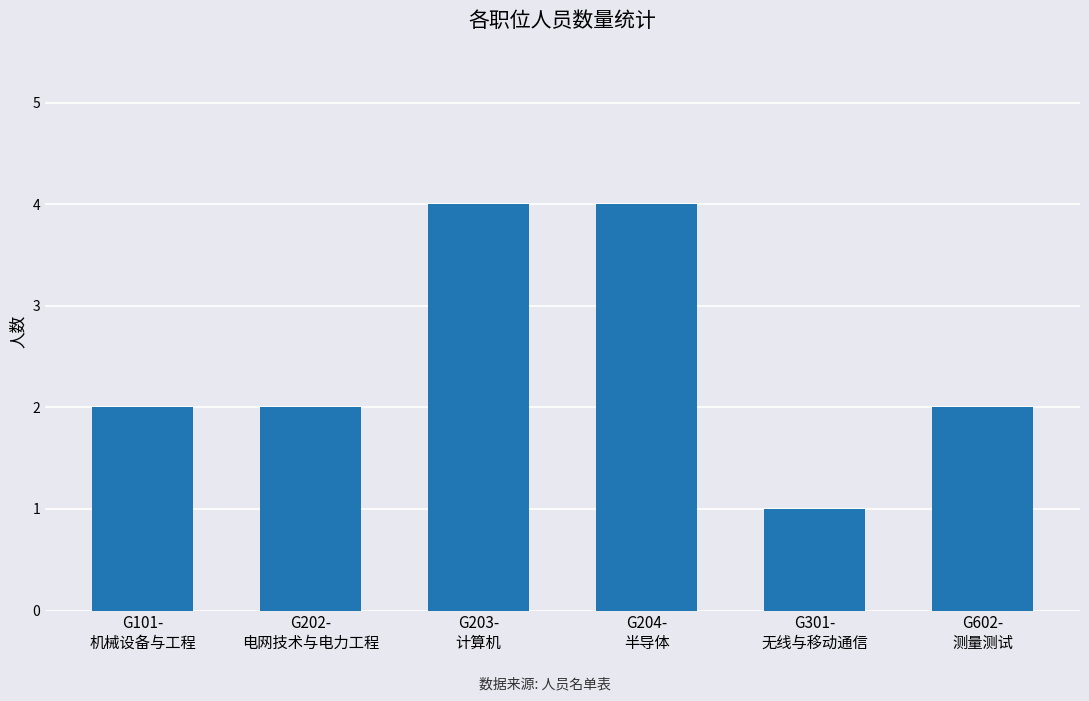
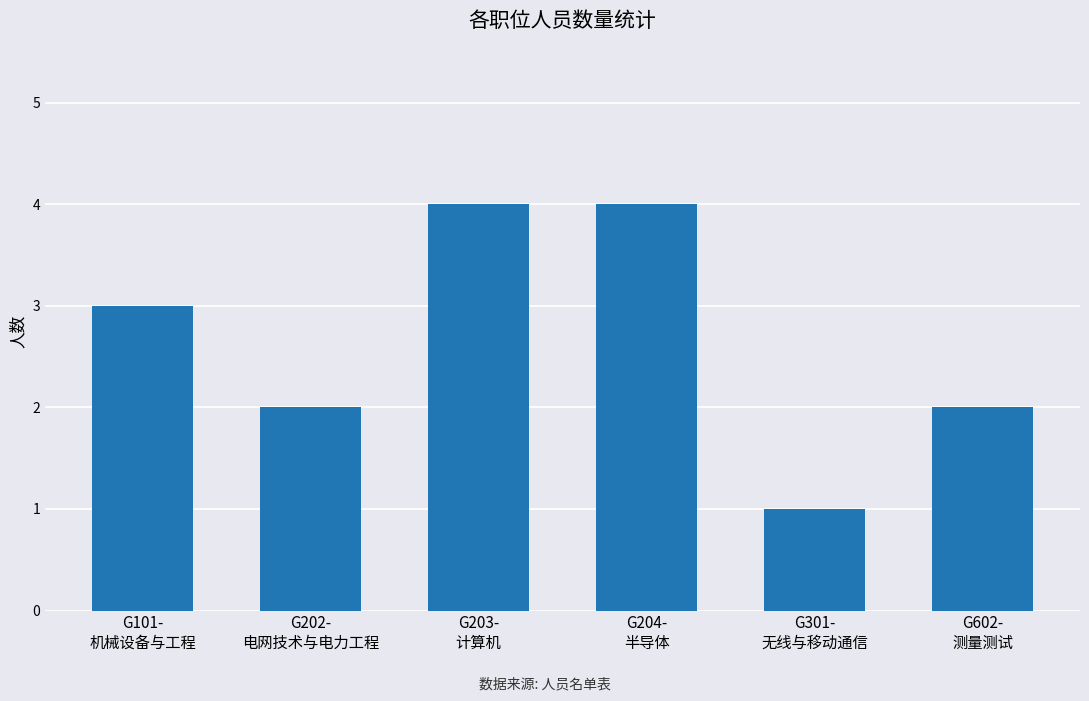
G101- 机械设备与工程: 2 -> 3
